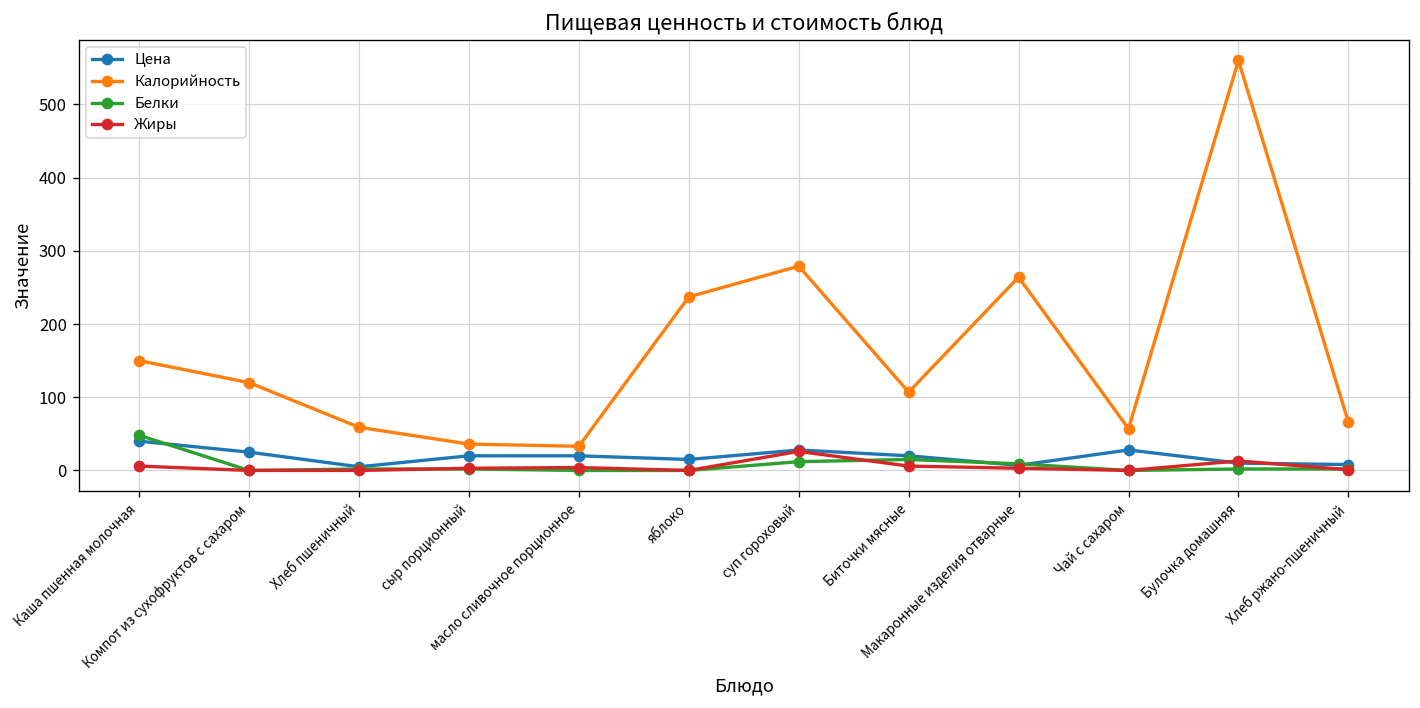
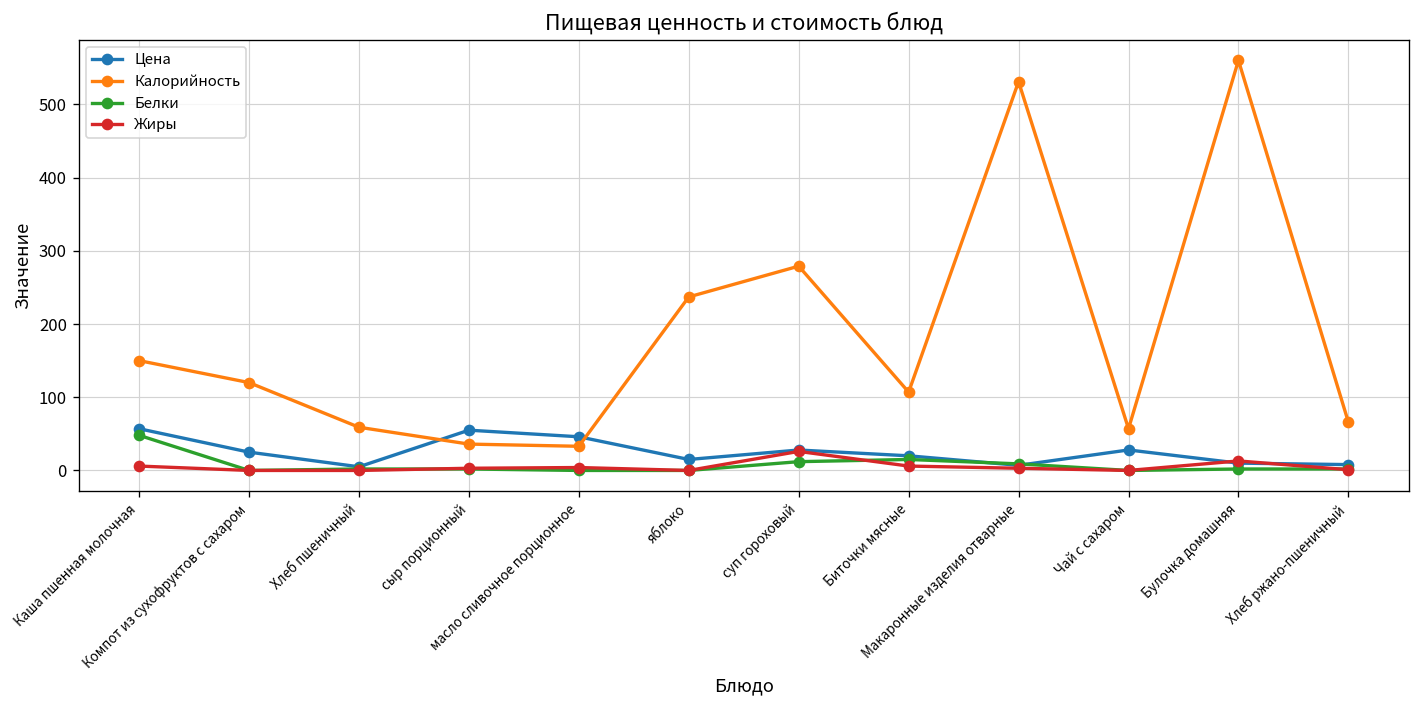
Цена, Каша пшенная молочная: 40 -> 60
Цена, сыр порционный: 20 -> 60
Цена, масло сливочное порционное: 20 -> 50
Калорийность, Макаронные изделия отварные: 260 -> 530
